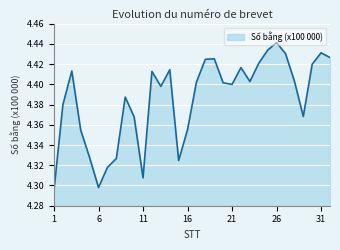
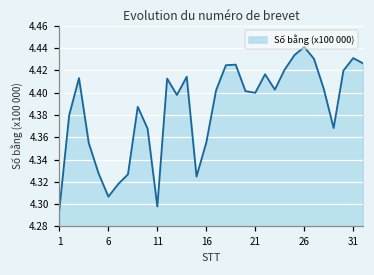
6: 4.298 -> 4.307
11: 4.308 -> 4.298
